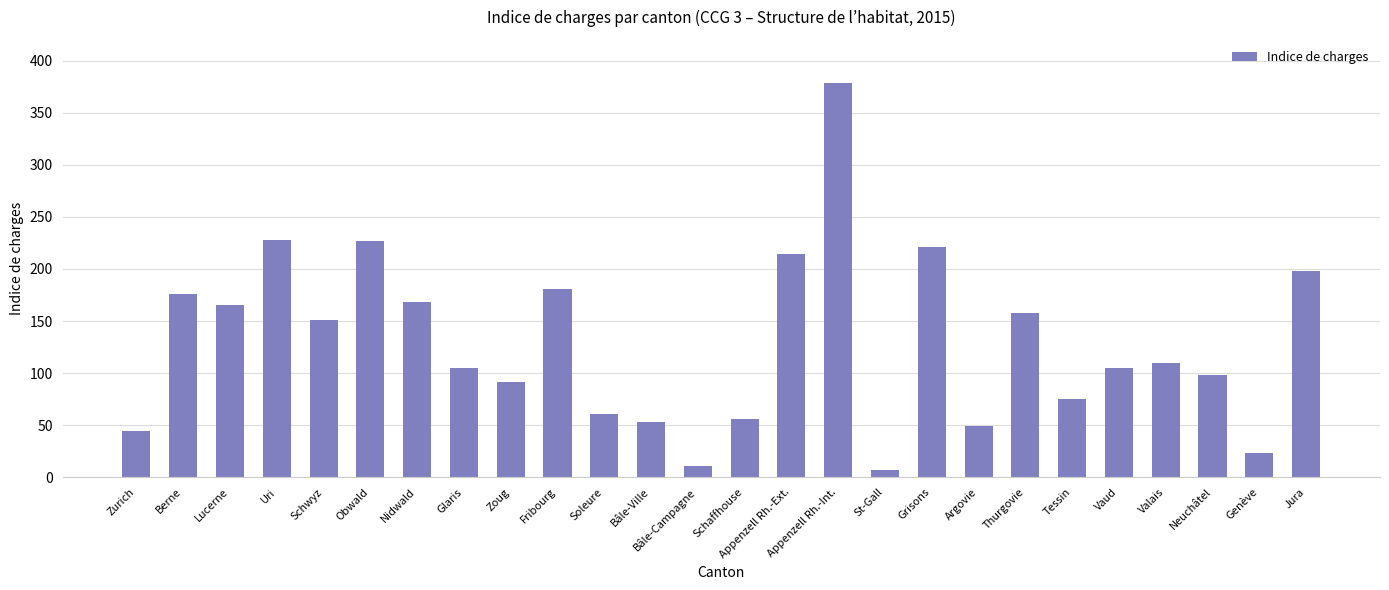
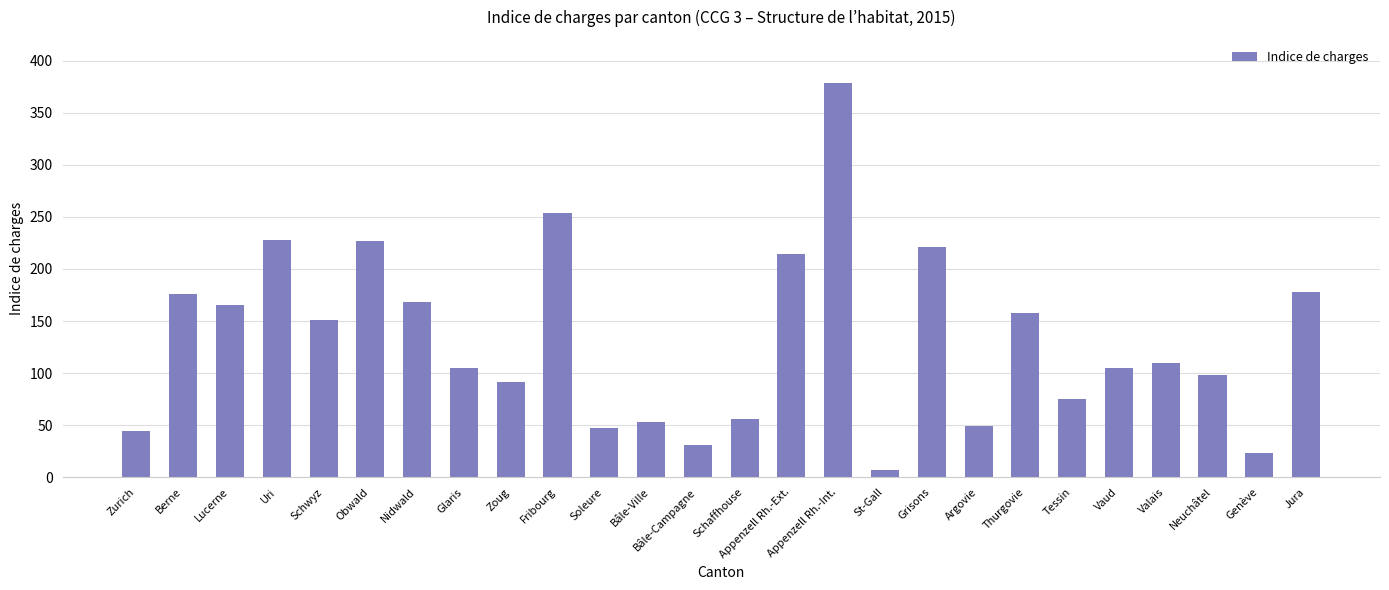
Fribourg: 181 -> 254
Soleure: 60 -> 47
Bâle-Campagne: 11 -> 31
Jura: 198 -> 178
